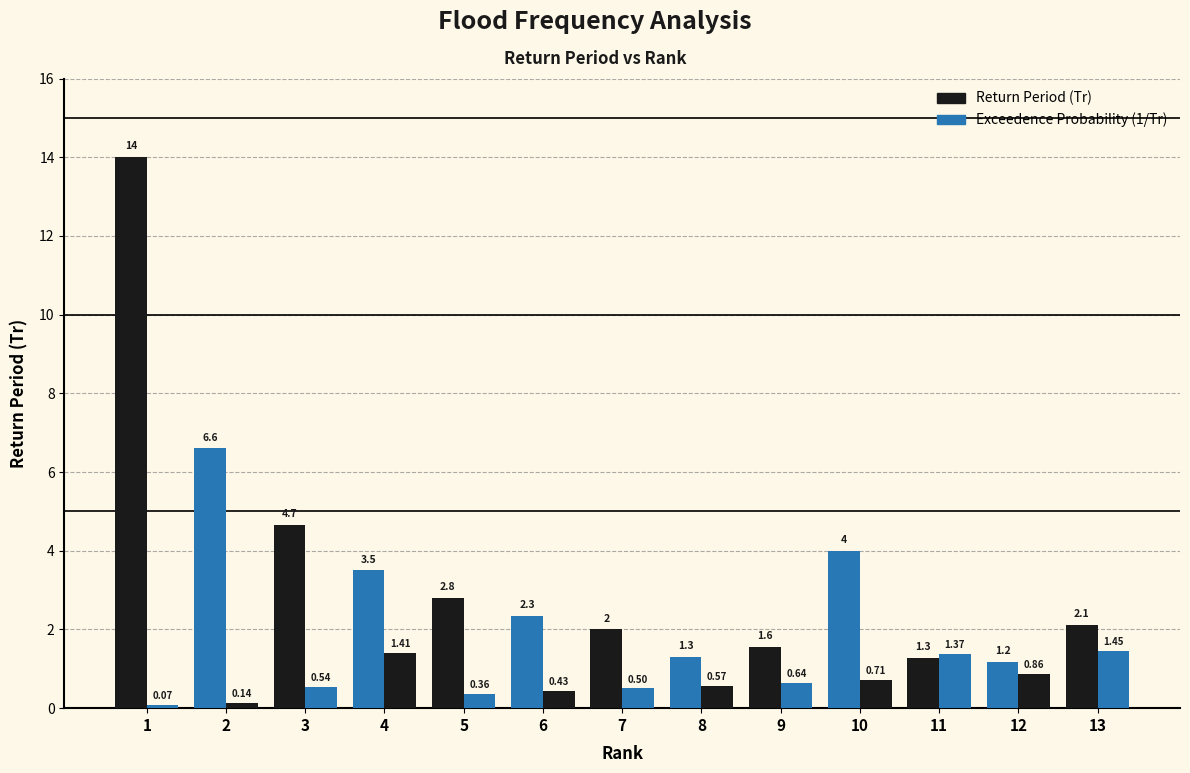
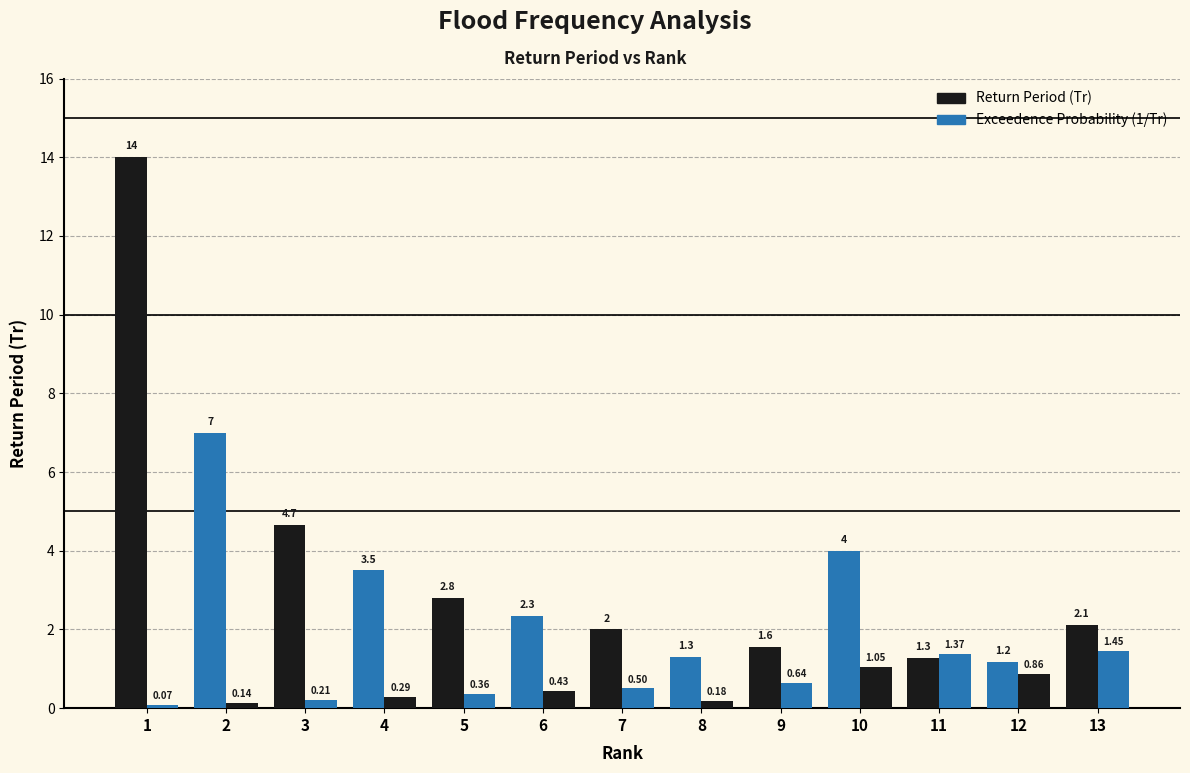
Return Period (Tr), 2: 6.6 -> 7
Exceedence Probability (1/Tr), 3: 0.54 -> 0.21
Exceedence Probability (1/Tr), 4: 1.41 -> 0.29
Exceedence Probability (1/Tr), 8: 0.57 -> 0.18
Exceedence Probability (1/Tr), 10: 0.71 -> 1.05
